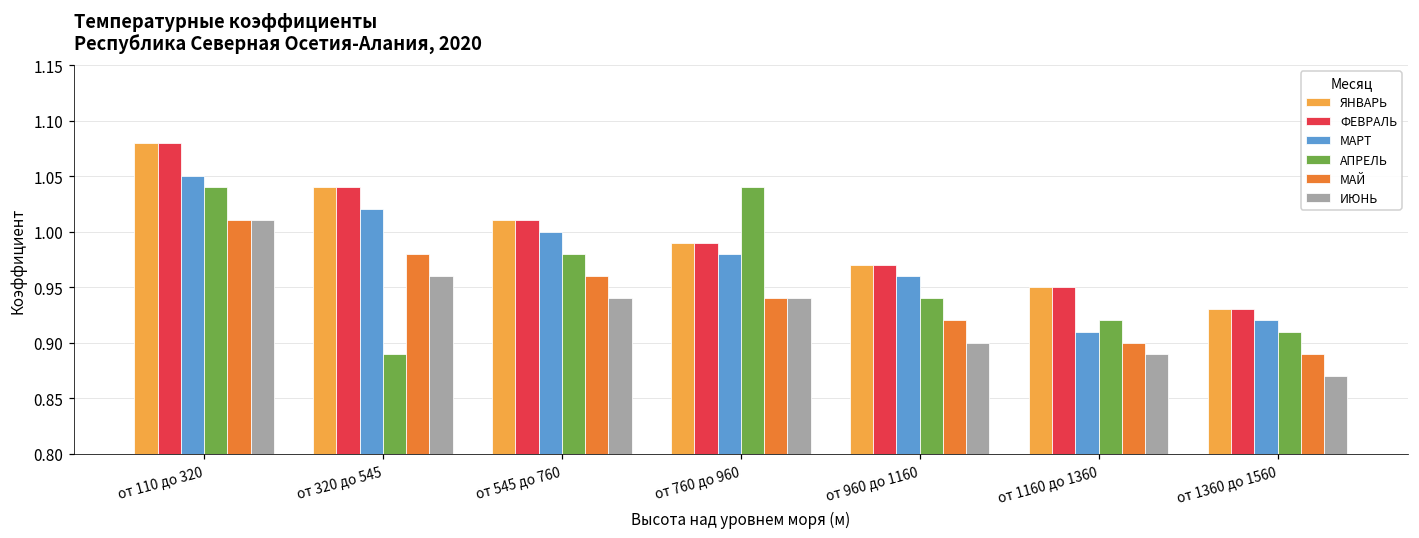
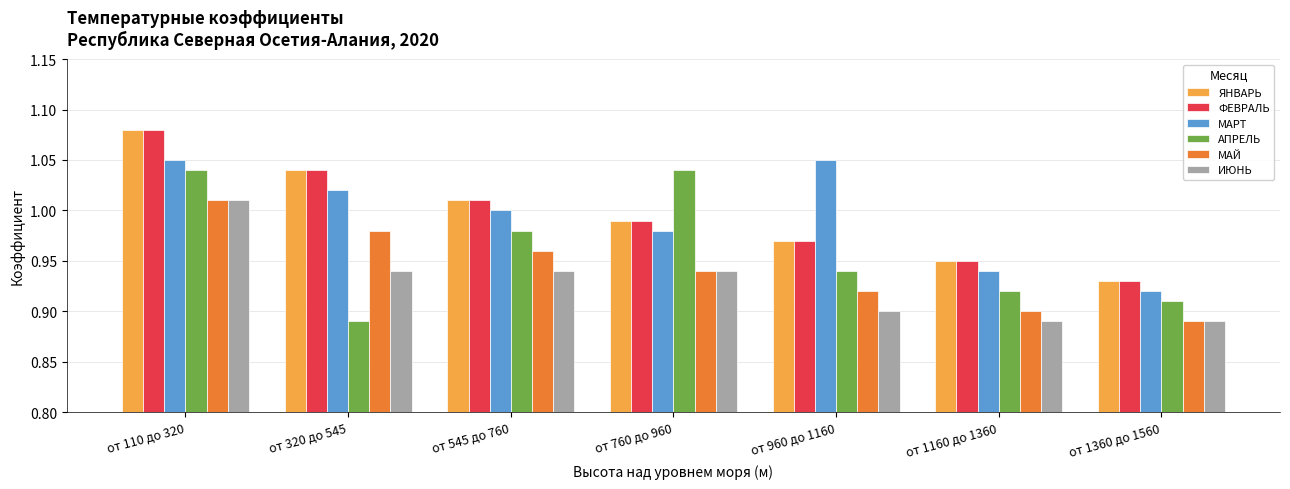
ИЮНЬ, от 320 до 545: 0.96 -> 0.94
МАРТ, от 960 до 1160: 0.96 -> 1.05
МАРТ, от 1160 до 1360: 0.91 -> 0.94
ИЮНЬ, от 1360 до 1560: 0.87 -> 0.89
